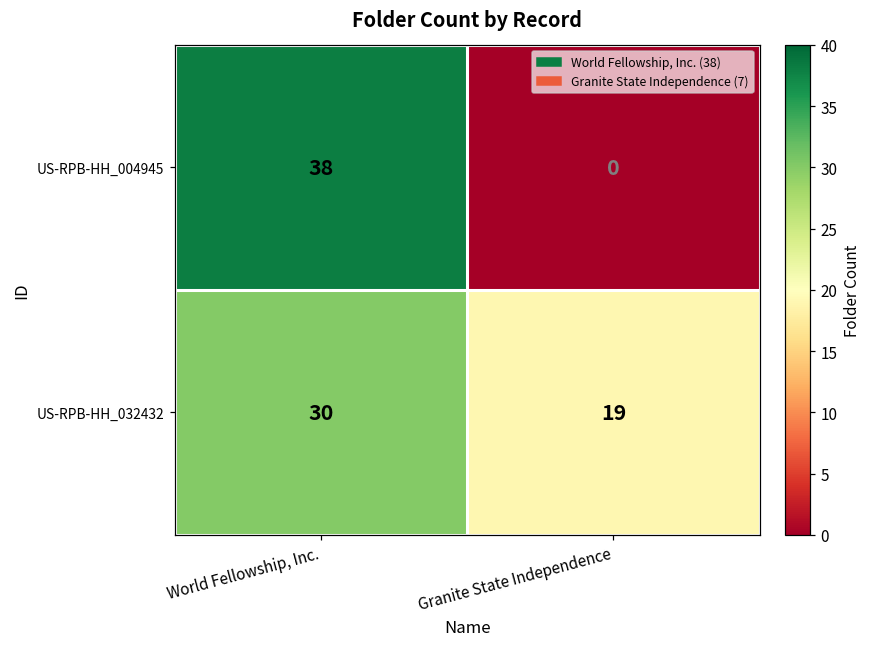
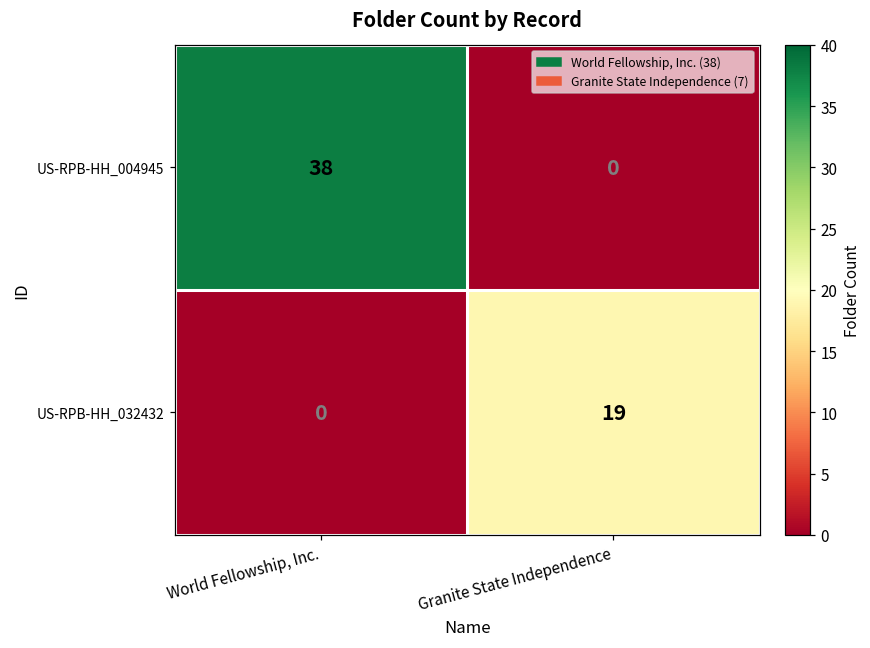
US-RPB-HH_032432, World Fellowship, Inc.: 30 -> 0
